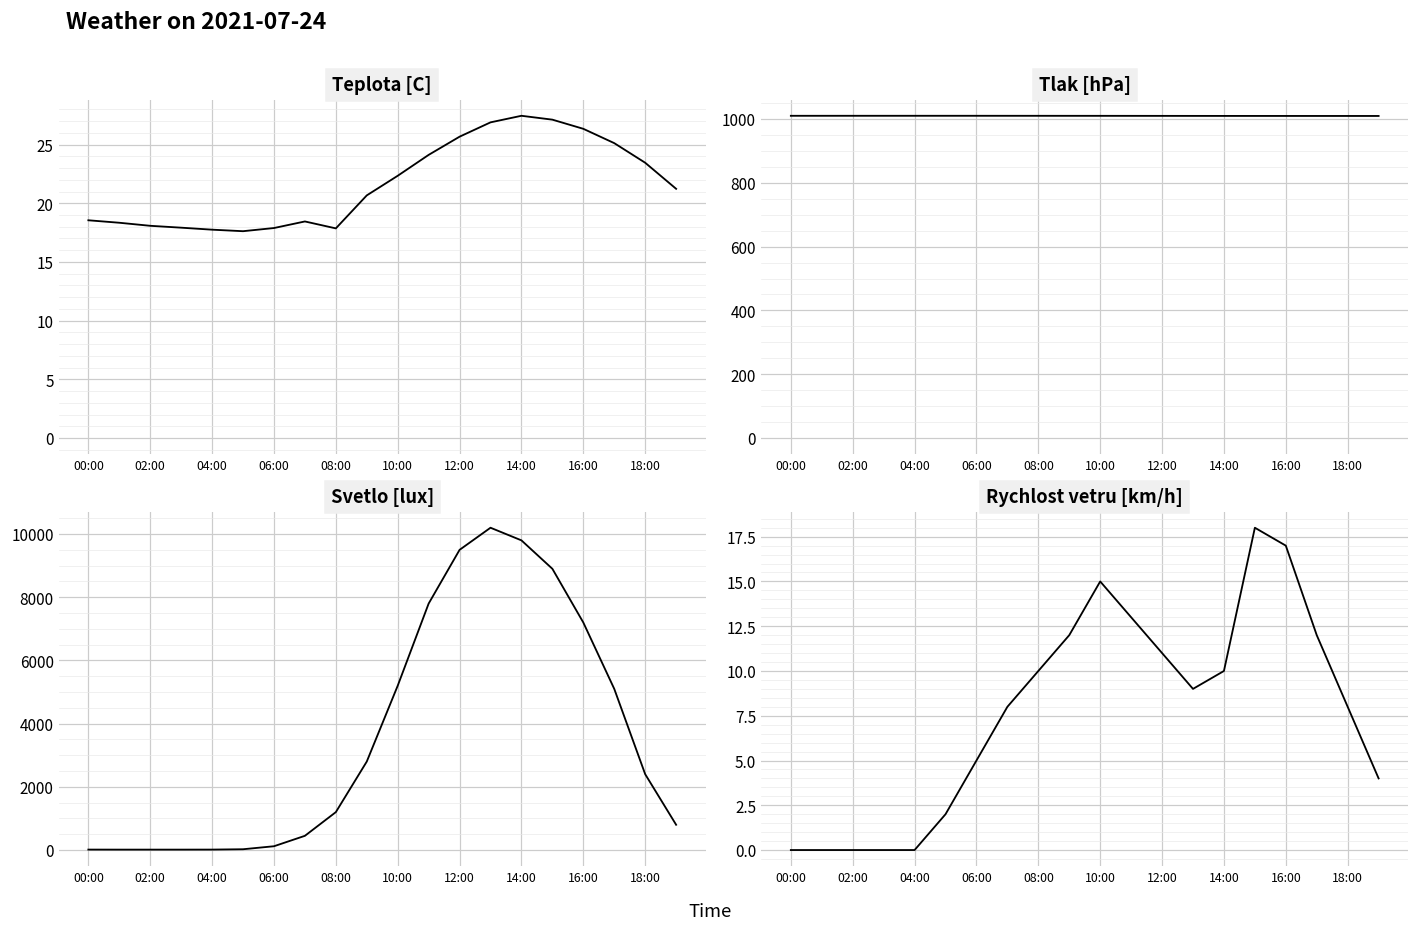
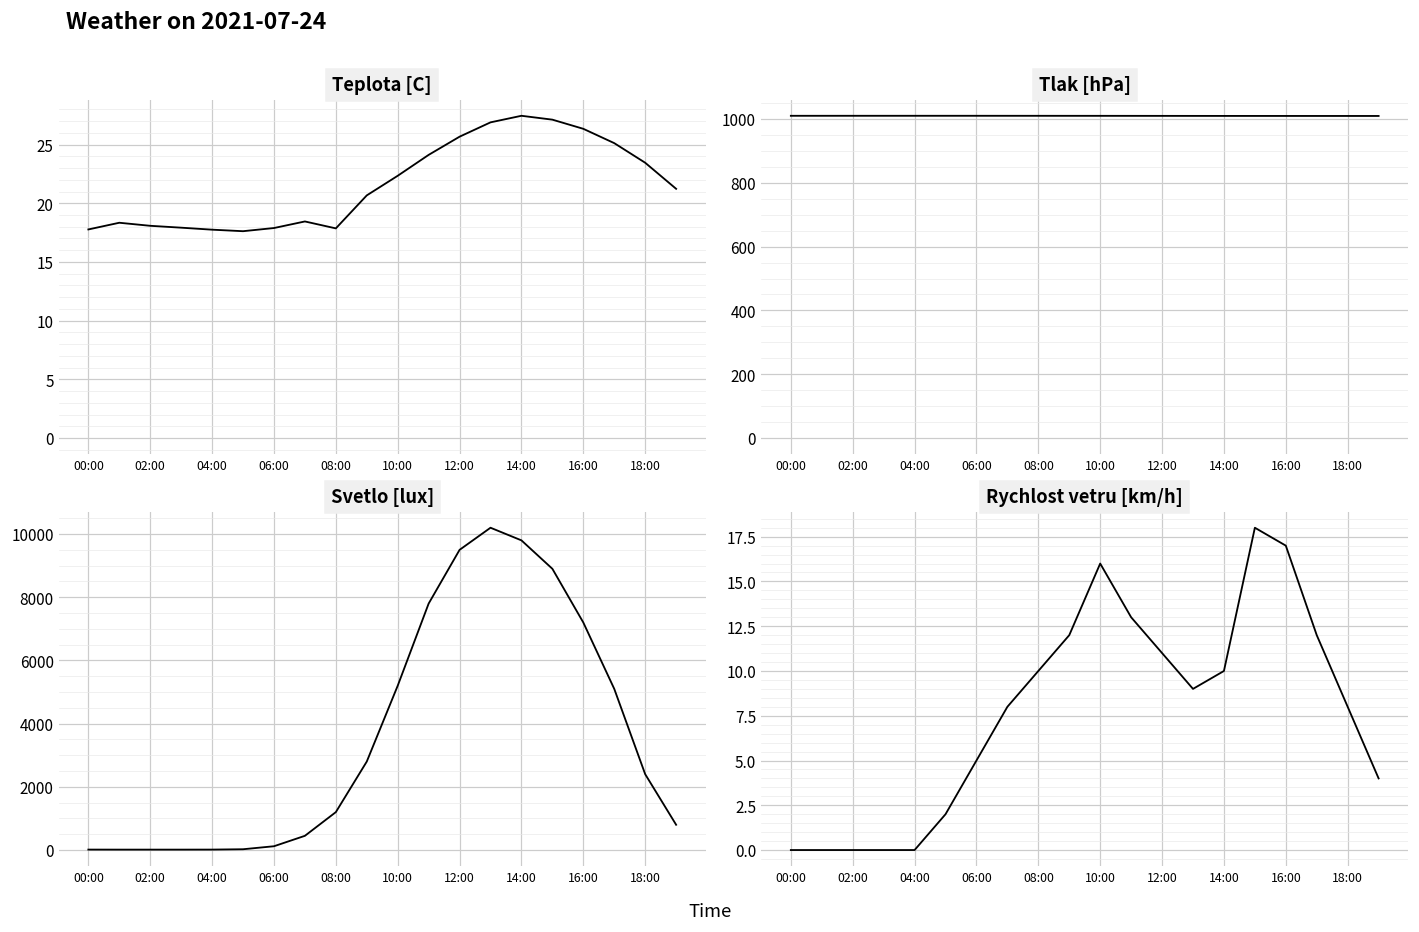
Teplota [C], 00:00: 18.6 -> 17.8
Rychlost vetru [km/h], 10:00: 15 -> 16
